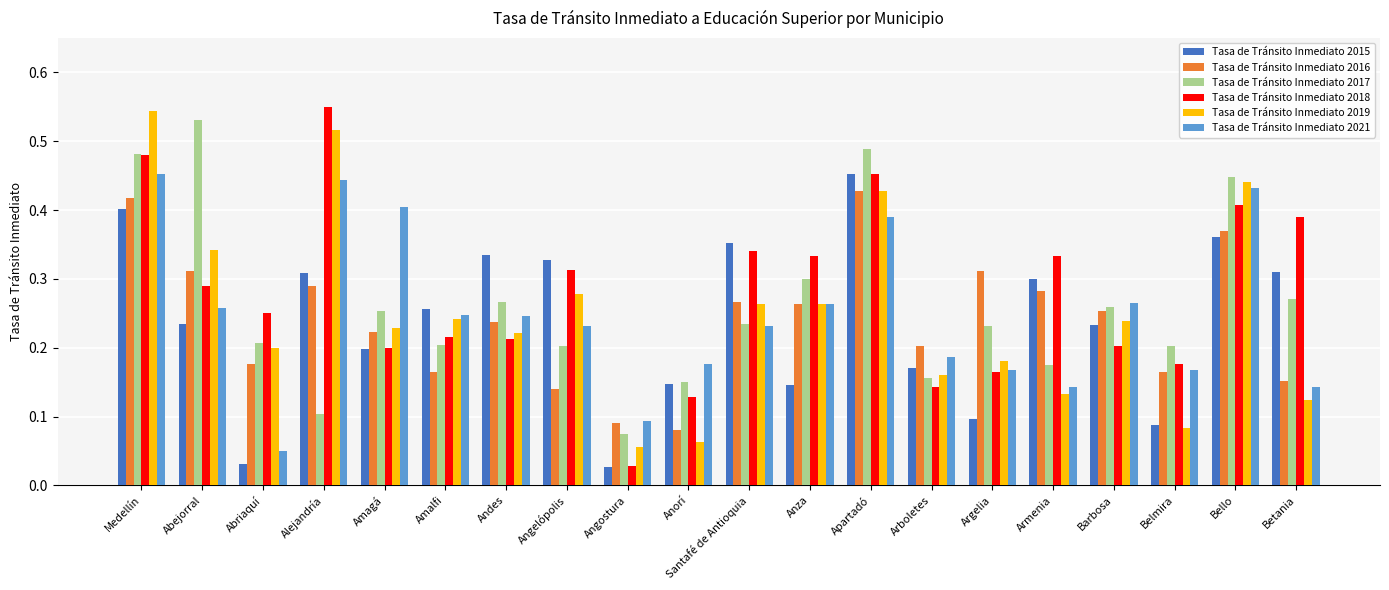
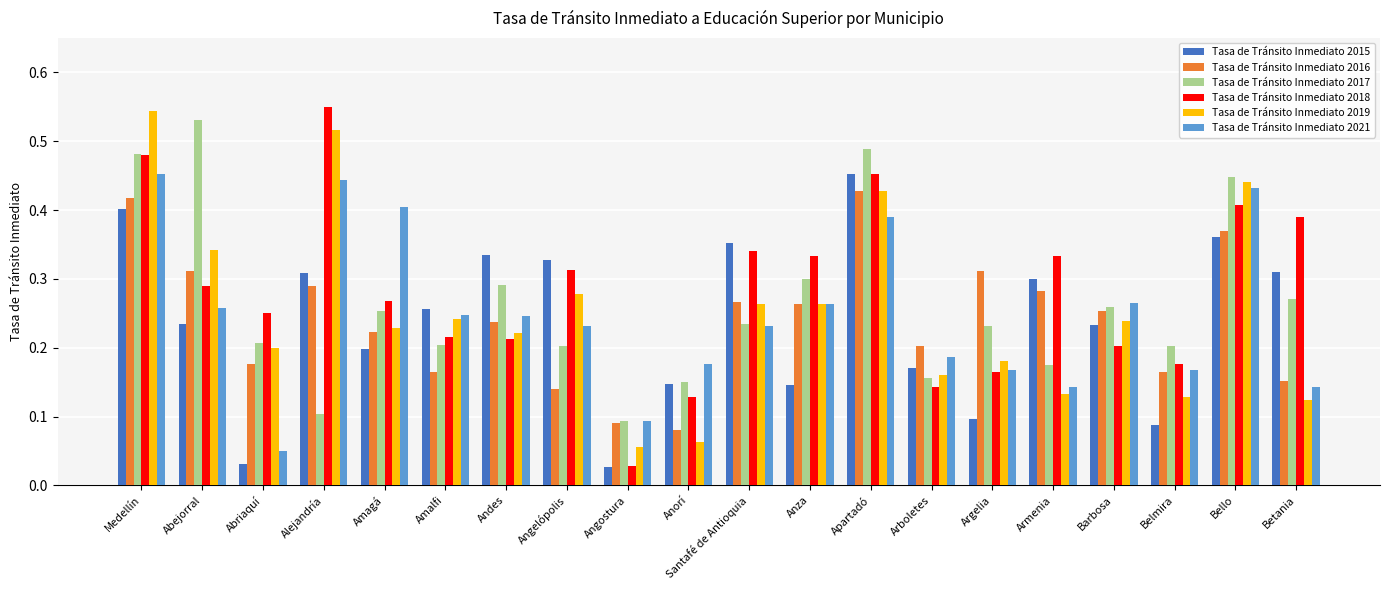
Tasa de Tránsito Inmediato 2018, Amagá: 0.20 -> 0.27
Tasa de Tránsito Inmediato 2017, Andes: 0.27 -> 0.29
Tasa de Tránsito Inmediato 2017, Angostura: 0.07 -> 0.09
Tasa de Tránsito Inmediato 2019, Belmira: 0.08 -> 0.13
